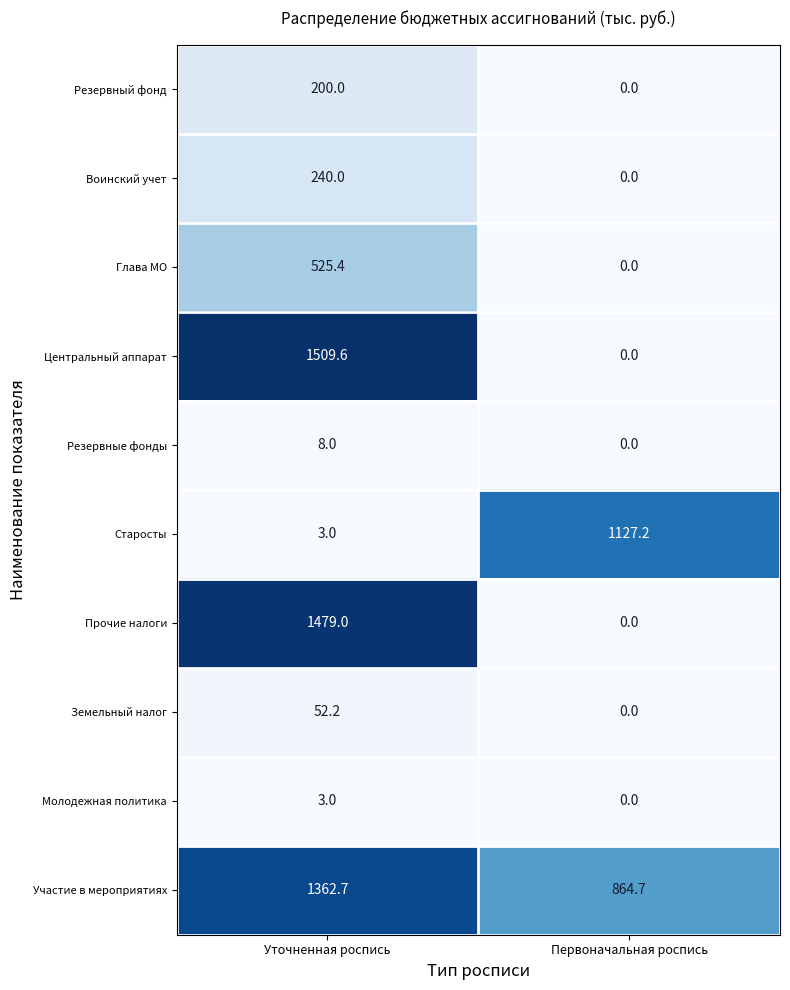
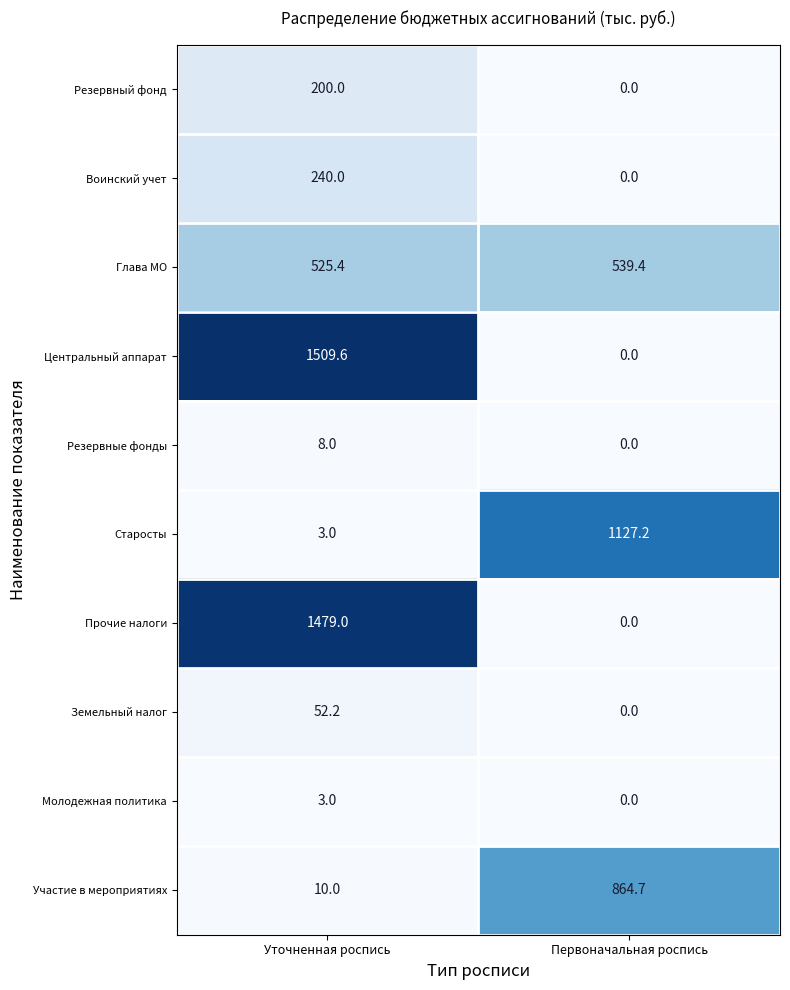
Глава МО, Первоначальная роспись: 0.0 -> 539.4
Участие в мероприятиях, Уточненная роспись: 1362.7 -> 10.0
